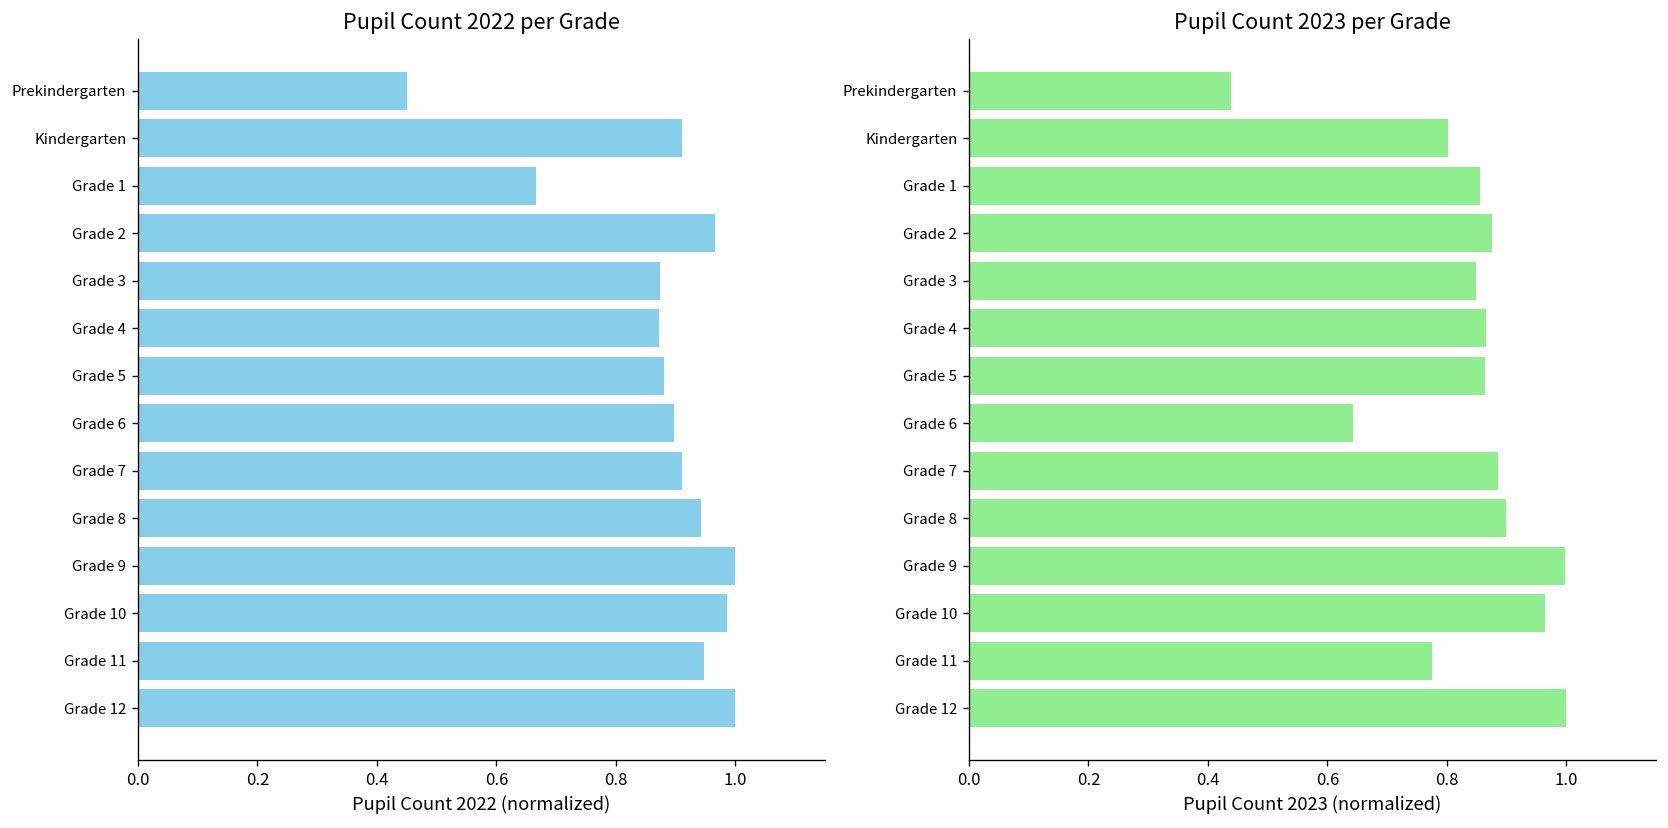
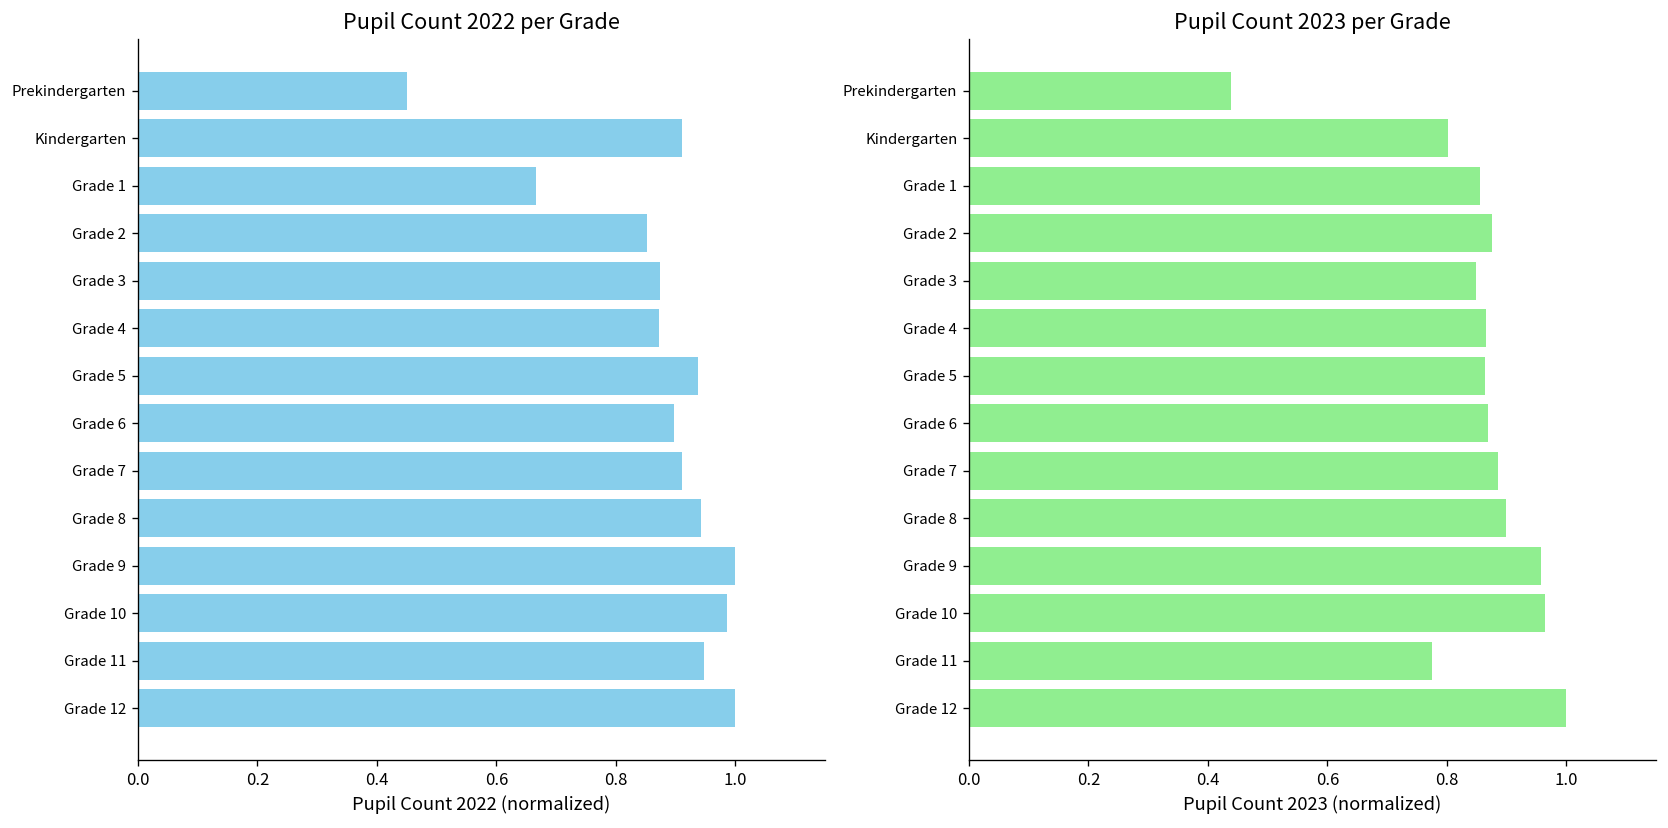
Pupil Count 2022 per Grade, Grade 2: 0.97 -> 0.85
Pupil Count 2022 per Grade, Grade 5: 0.88 -> 0.94
Pupil Count 2023 per Grade, Grade 6: 0.64 -> 0.87
Pupil Count 2023 per Grade, Grade 9: 1.00 -> 0.96
